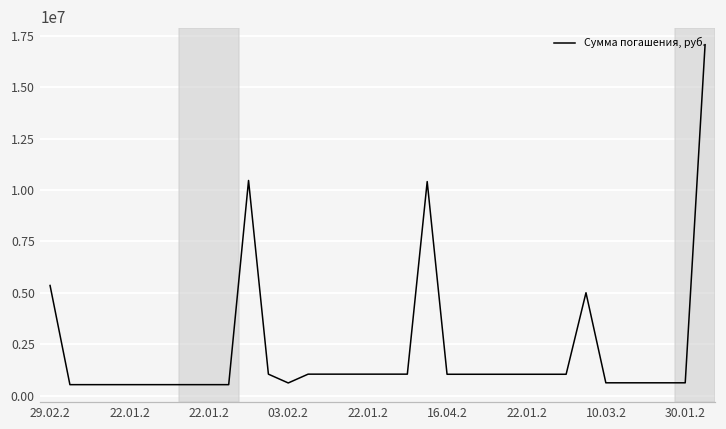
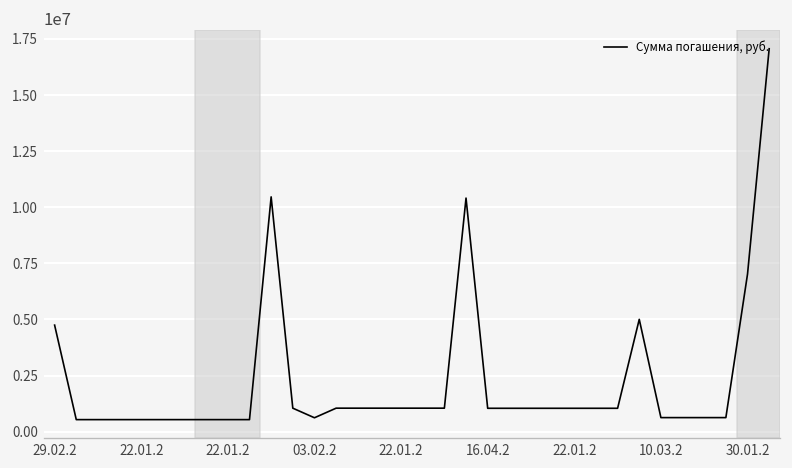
29.02.2: 5400000 -> 4700000
30.01.2: 600000 -> 7000000
